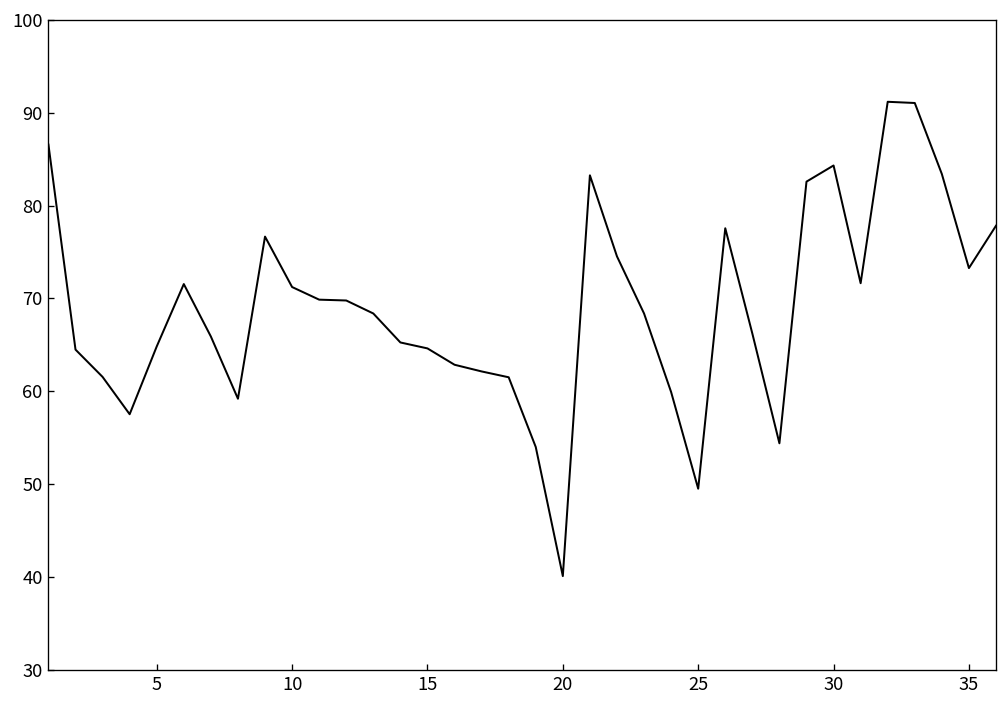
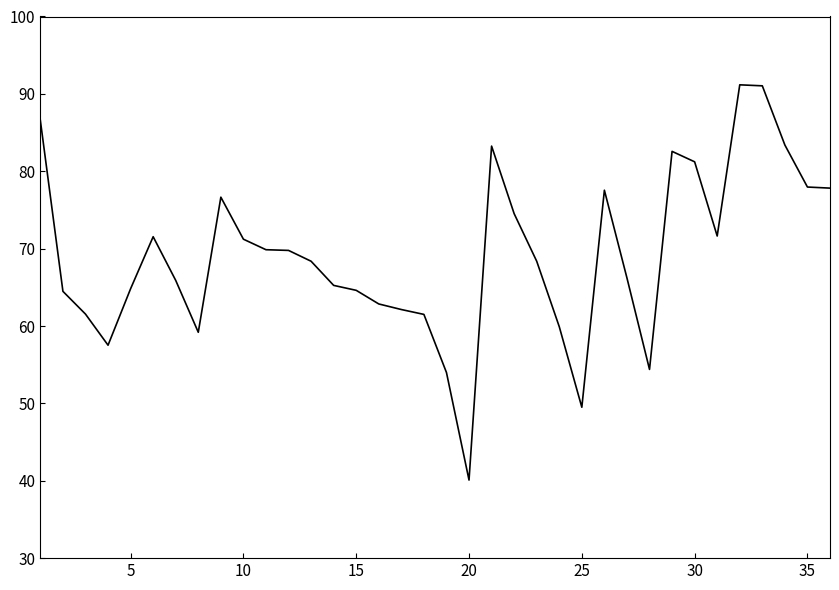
30: 84 -> 81
35: 73 -> 78
